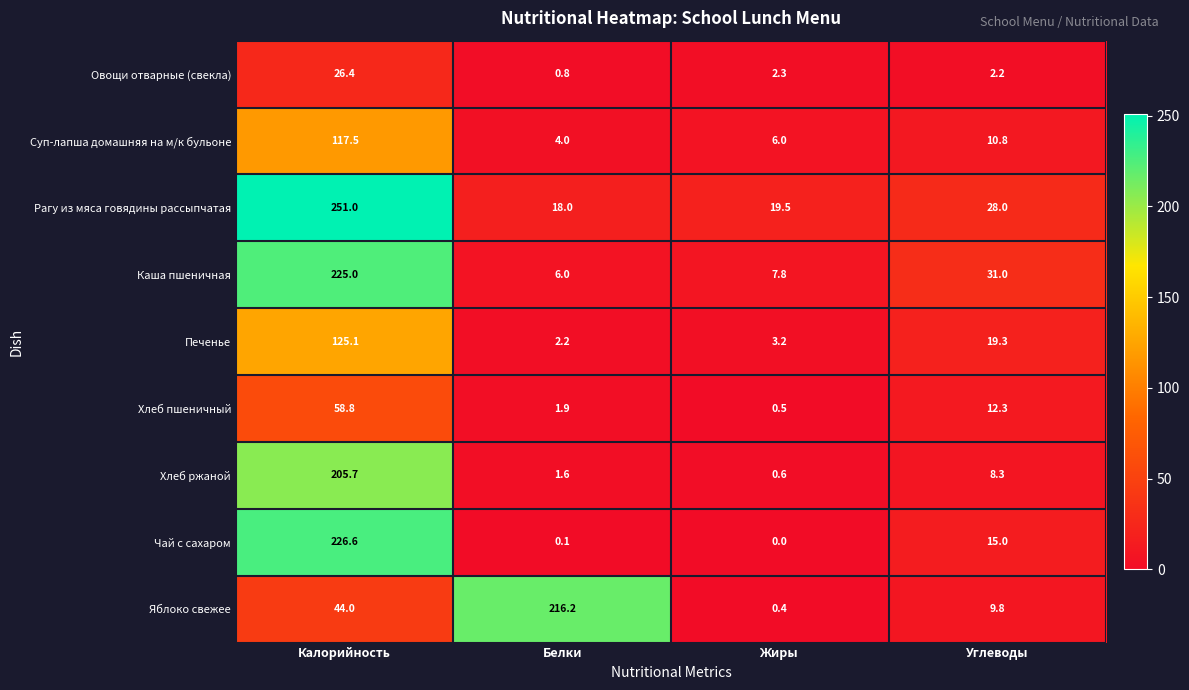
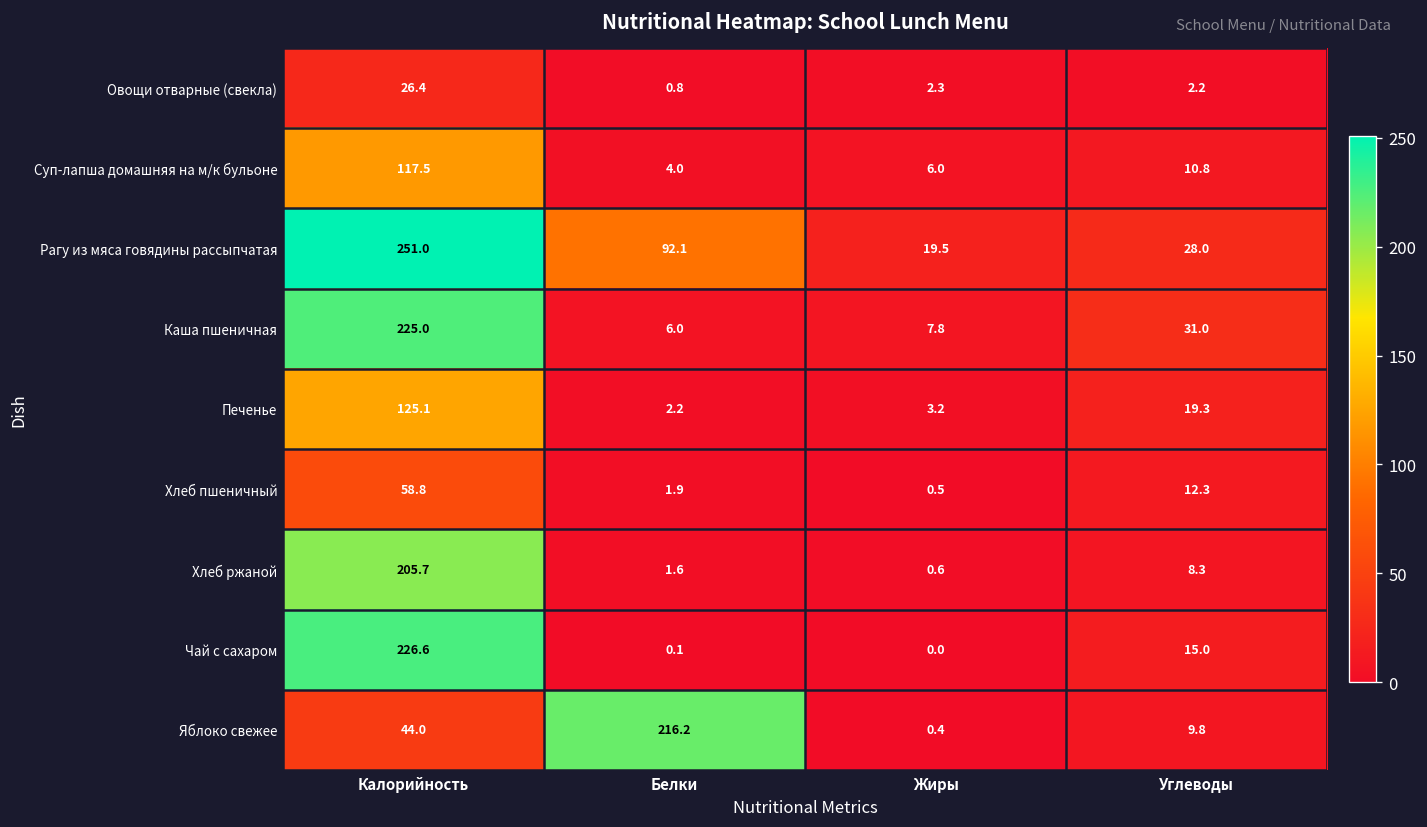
Рагу из мяса говядины рассыпчатая, Белки: 18.0 -> 92.1
